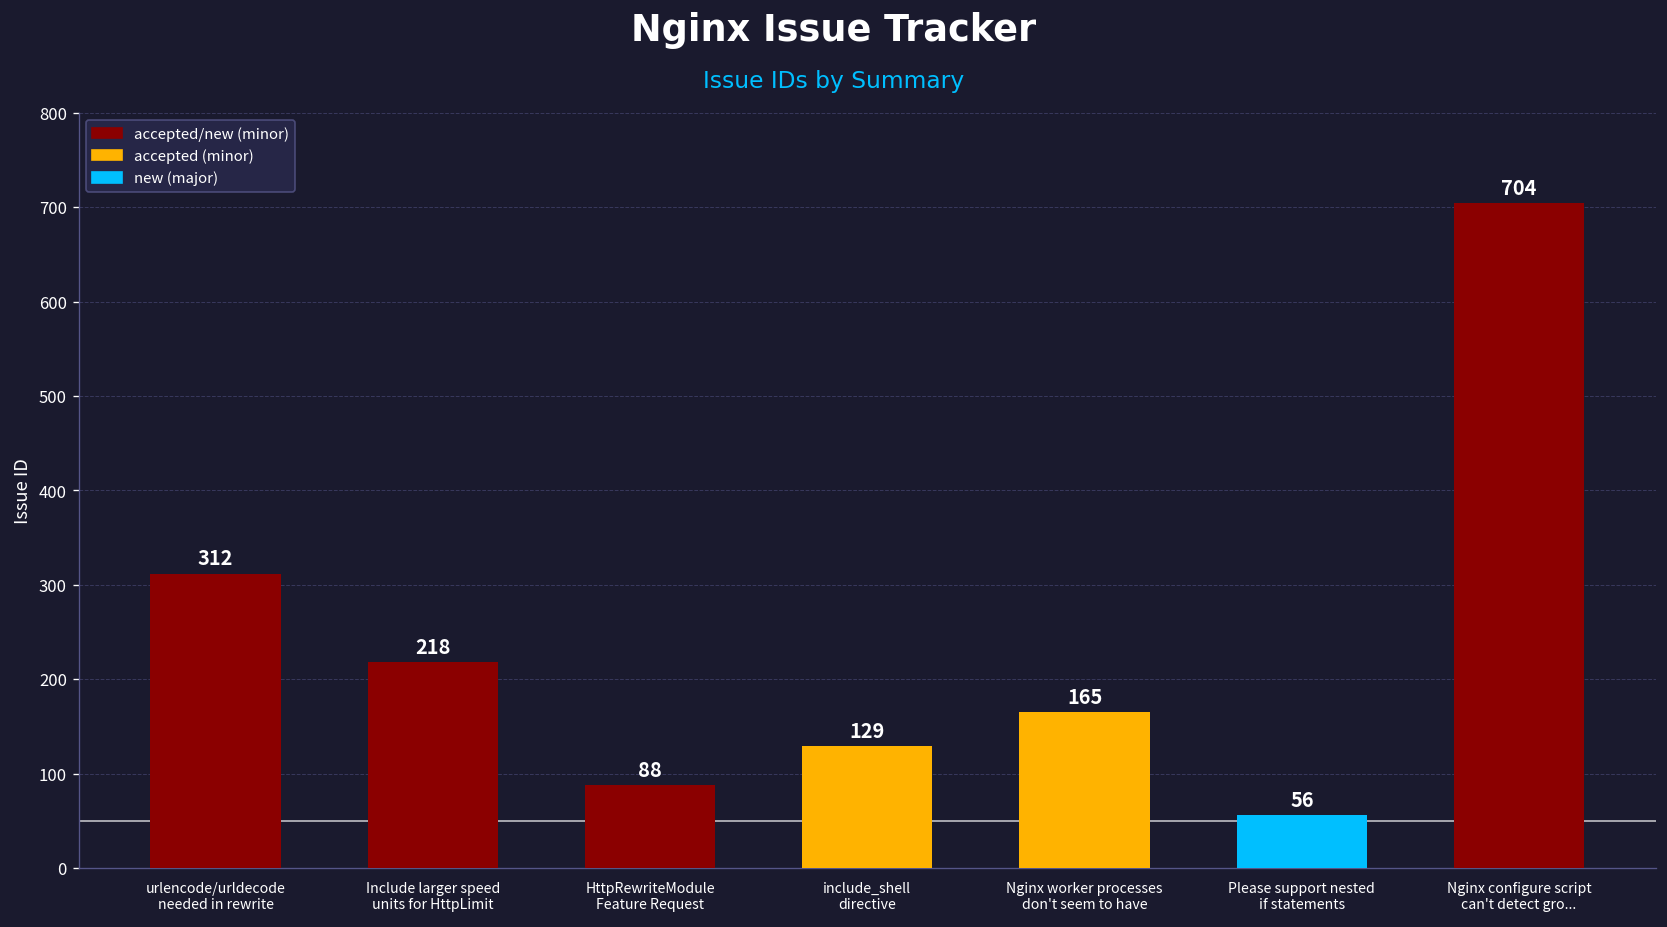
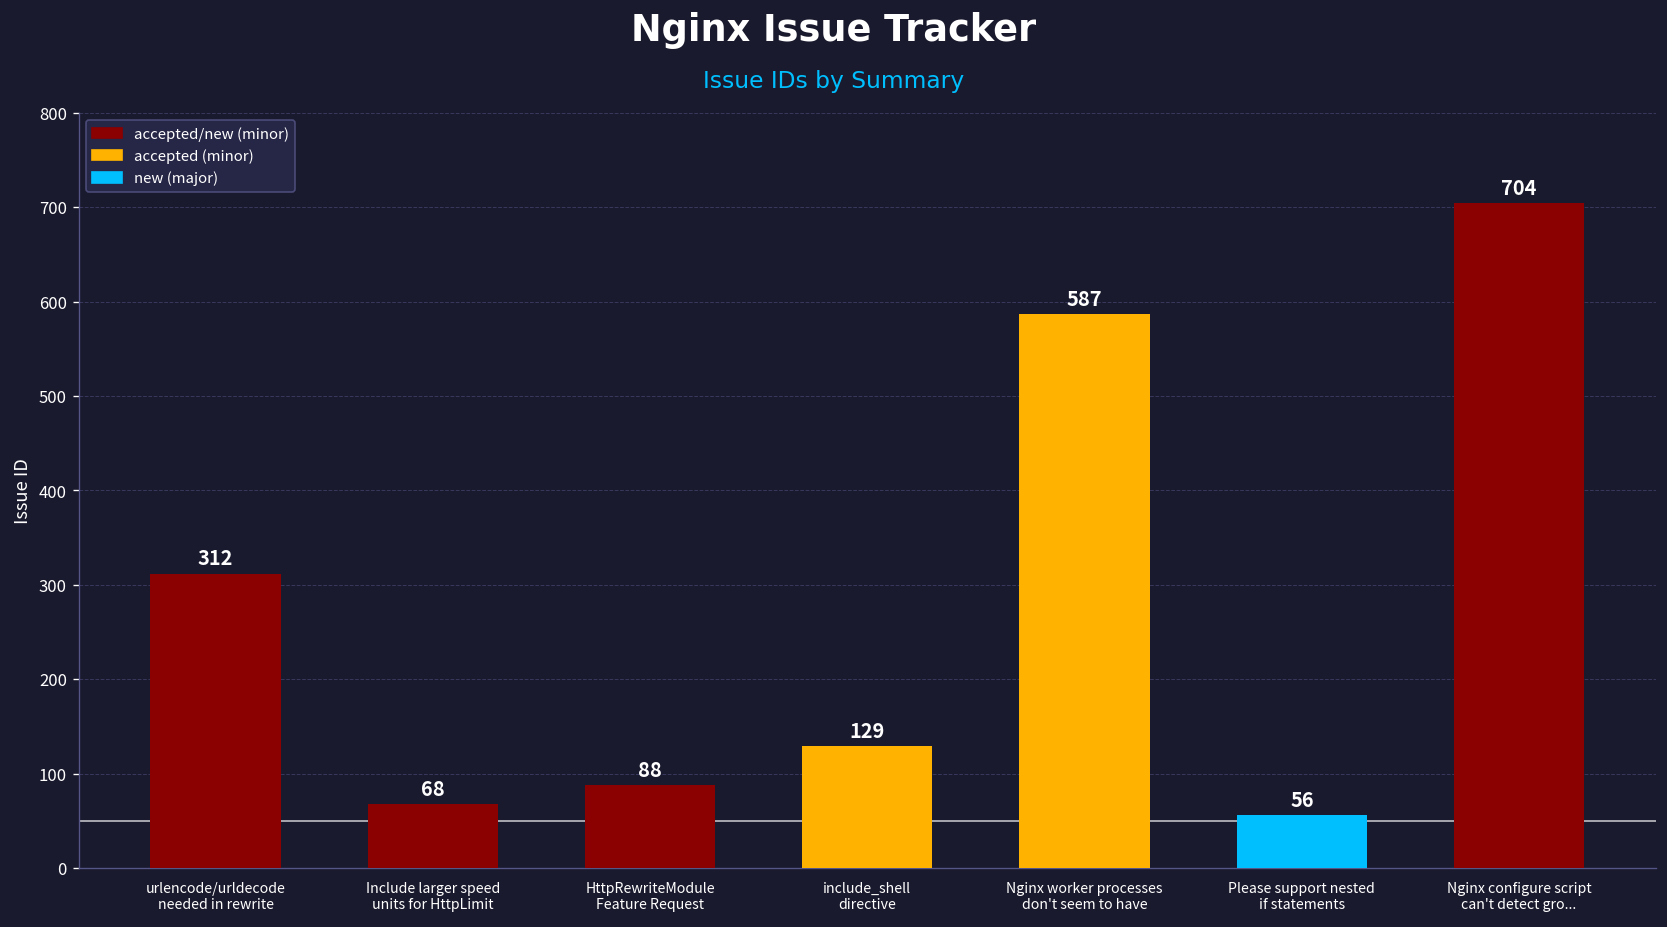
Include larger speed units for HttpLimit: 218 -> 68
Nginx worker processes don't seem to have: 165 -> 587
